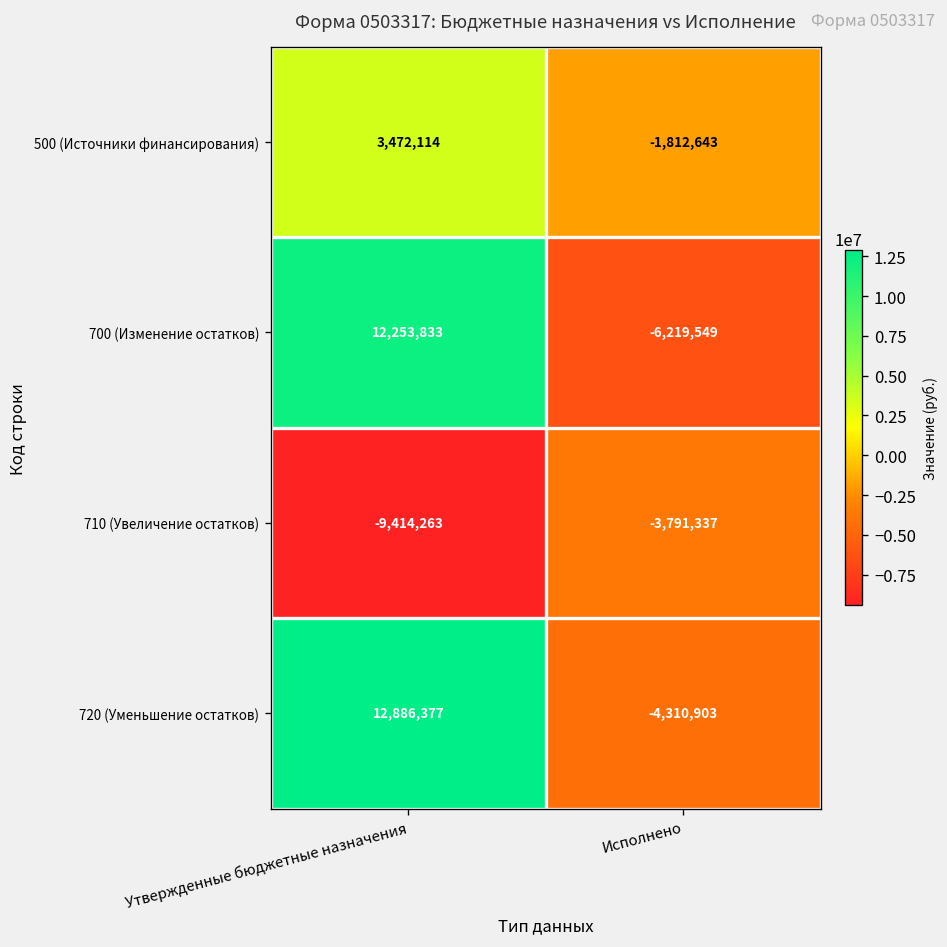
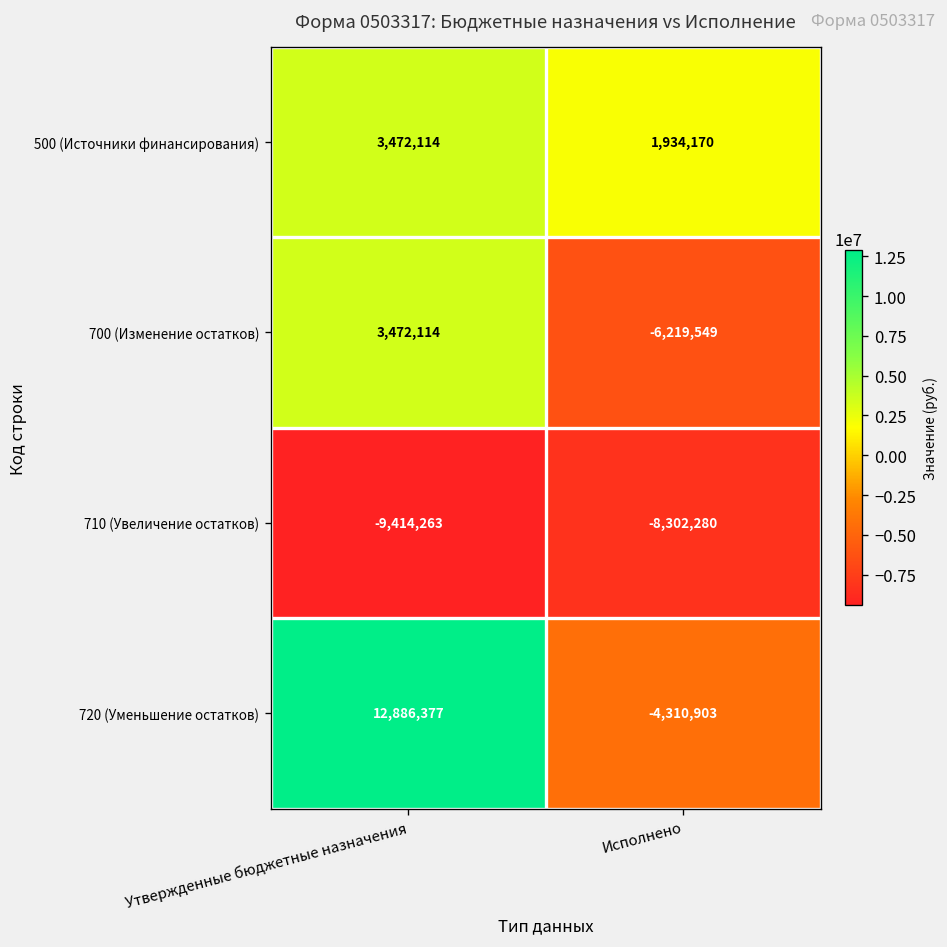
500 (Источники финансирования), Исполнено: -1,812,643 -> 1,934,170
700 (Изменение остатков), Утвержденные бюджетные назначения: 12,253,833 -> 3,472,114
710 (Увеличение остатков), Исполнено: -3,791,337 -> -8,302,280
